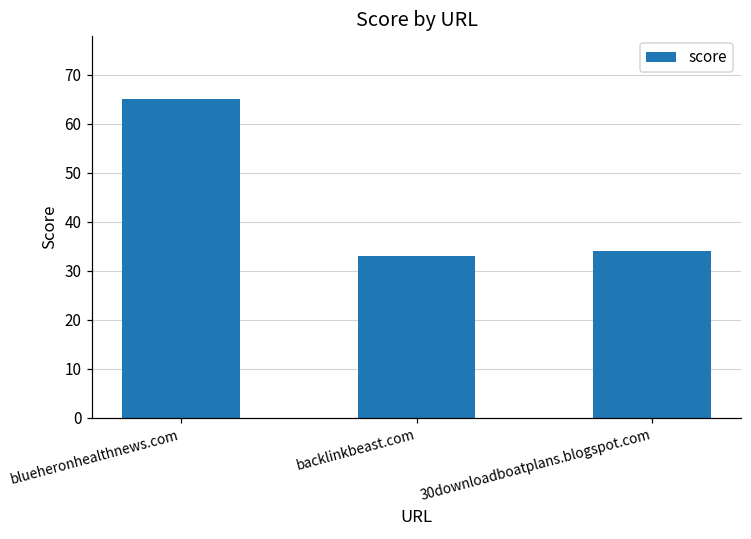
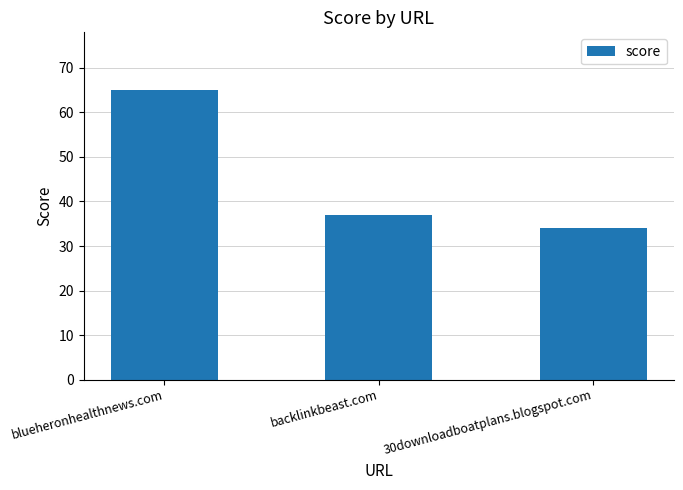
backlinkbeast.com: 33 -> 37
